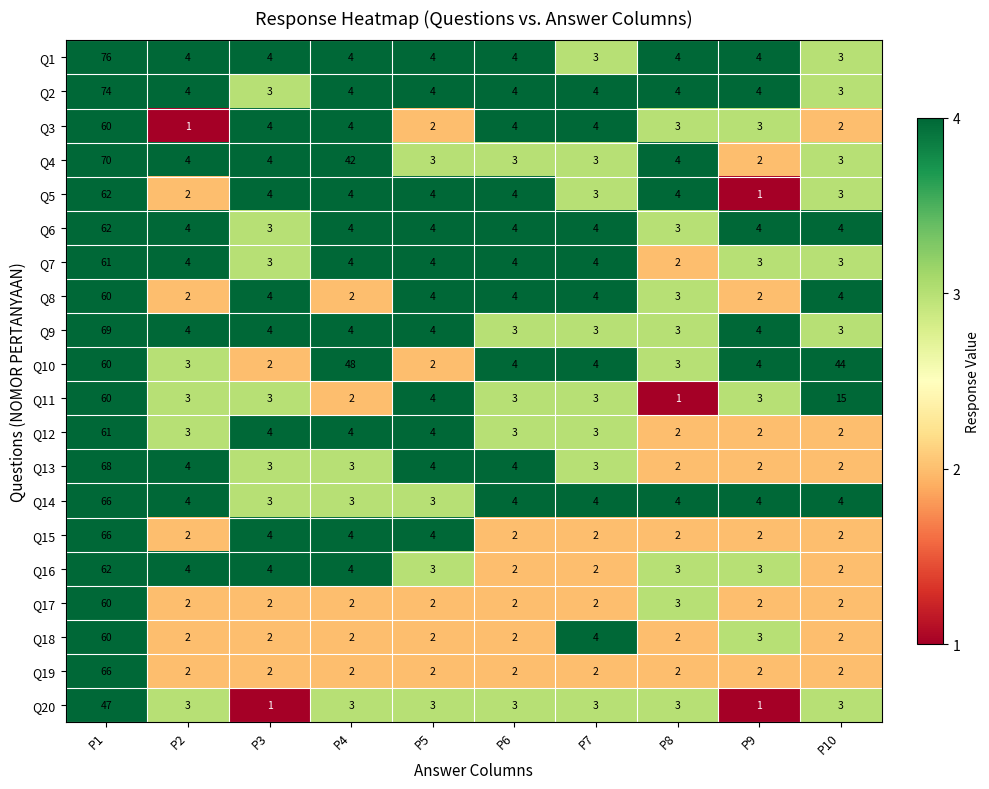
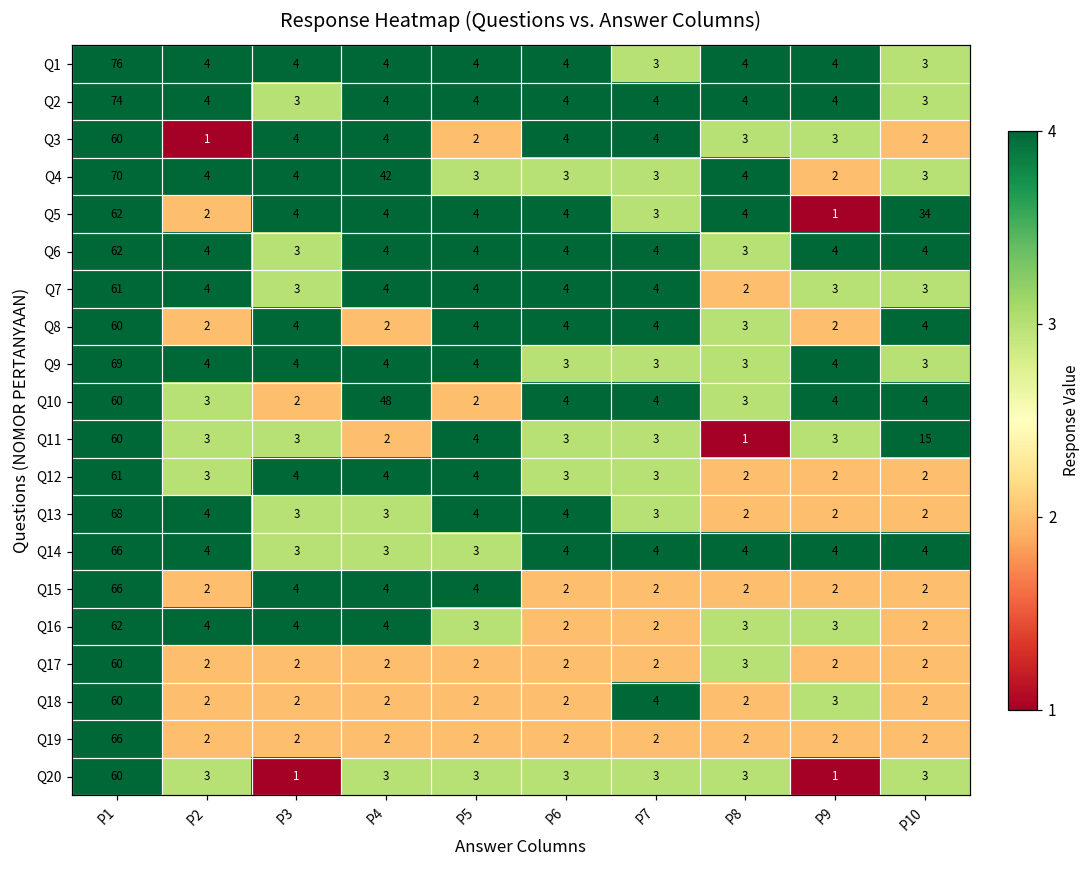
Q5, P10: 3 -> 34
Q10, P10: 44 -> 4
Q20, P1: 47 -> 60
